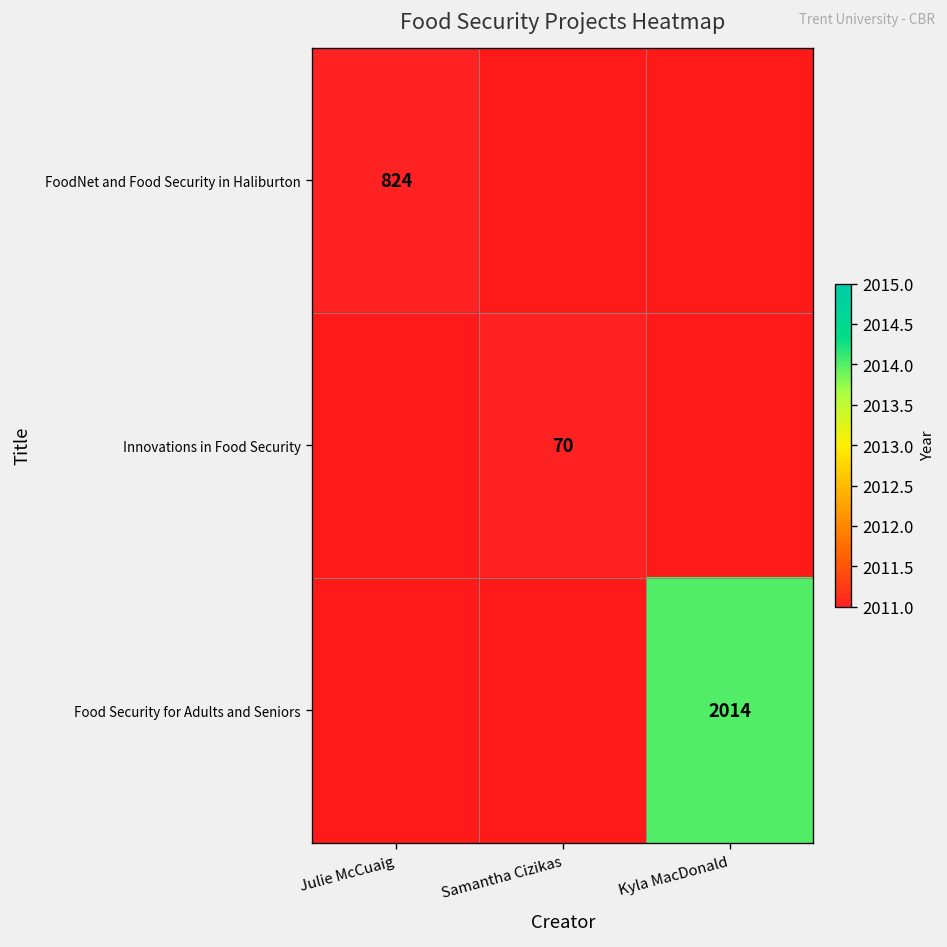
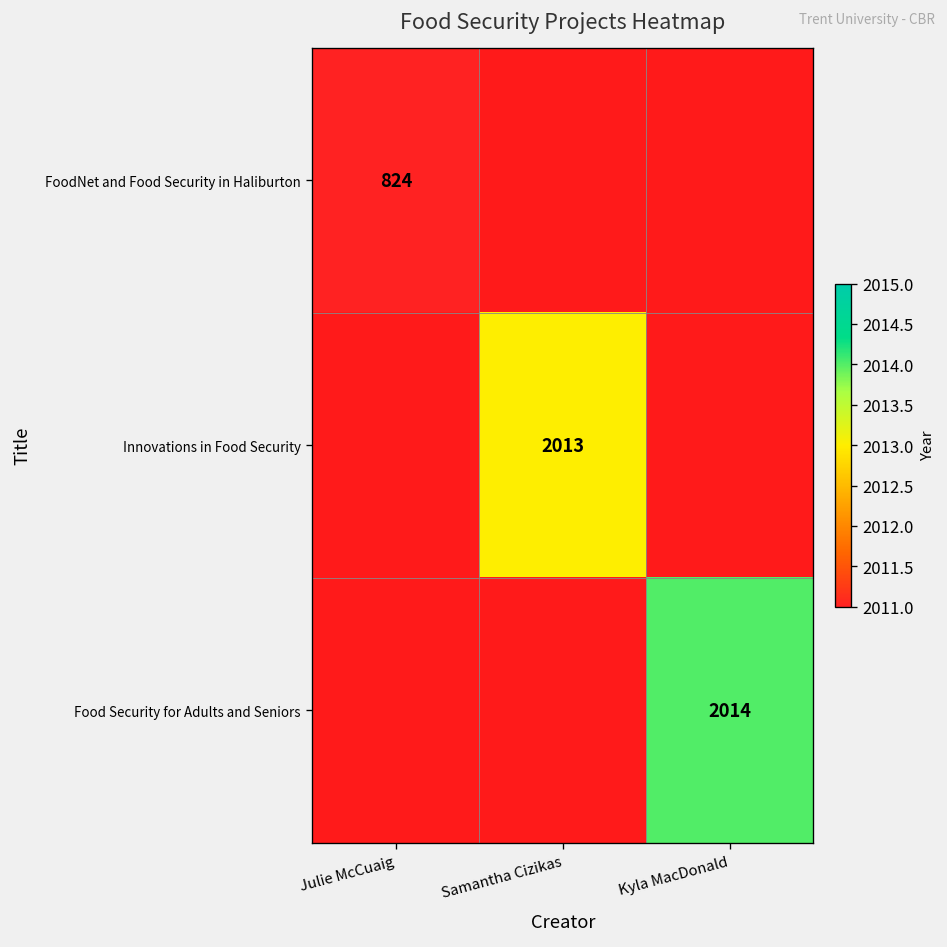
Innovations in Food Security, Samantha Cizikas: 70 -> 2013
